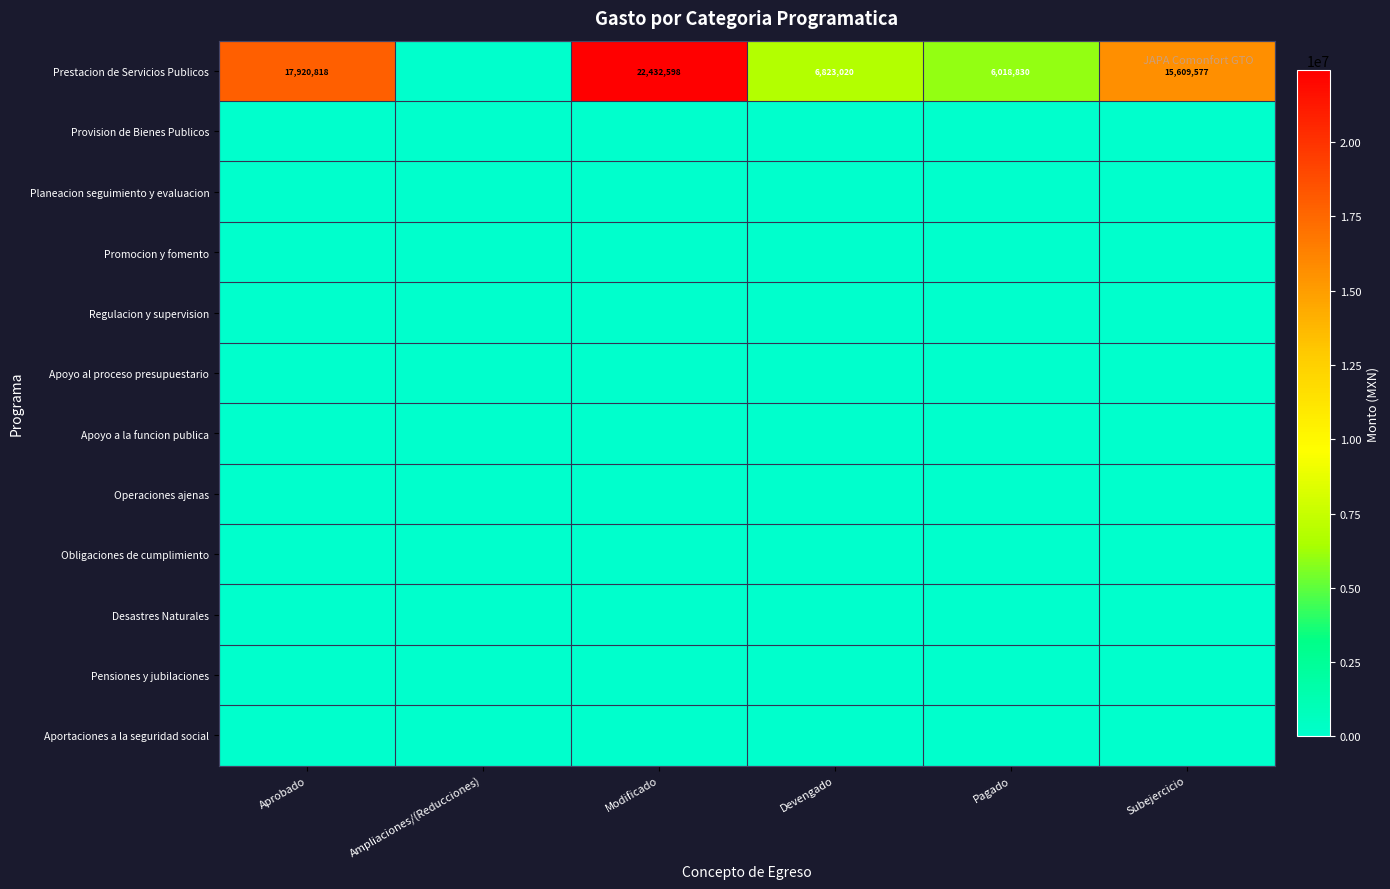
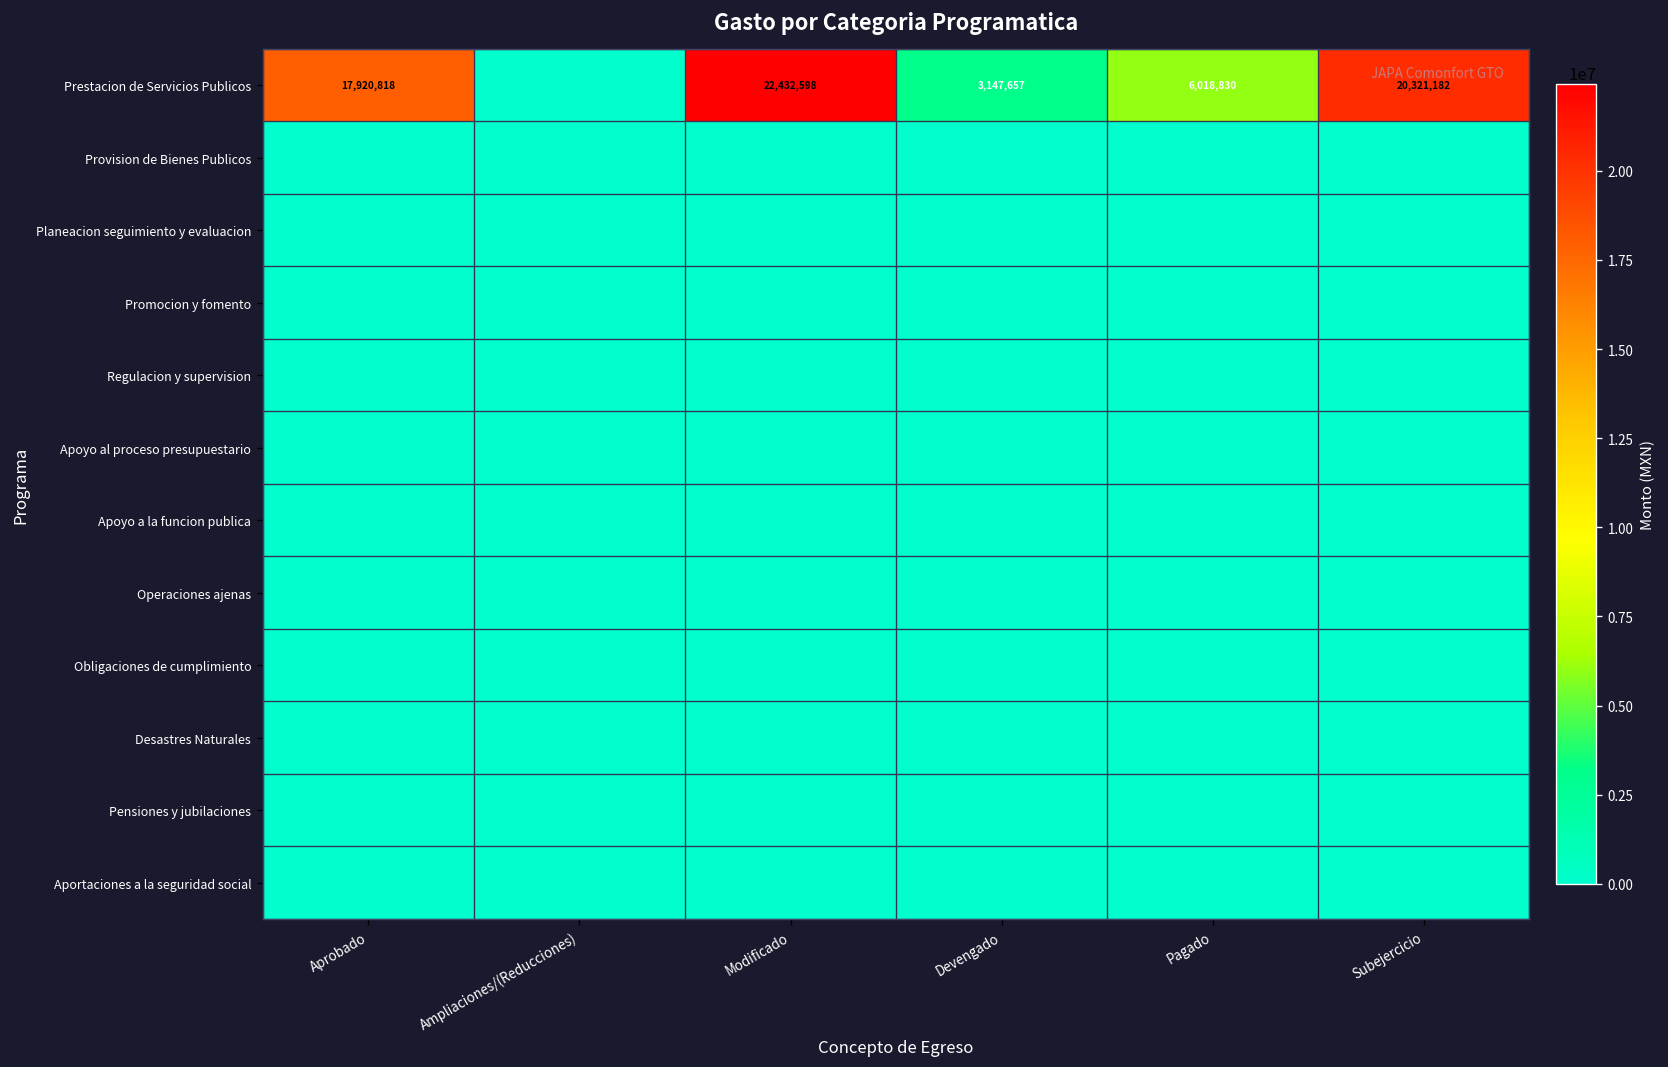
Prestacion de Servicios Publicos, Devengado: 6,823,020 -> 3,147,657
Prestacion de Servicios Publicos, Subejercicio: 15,609,577 -> 20,321,182
